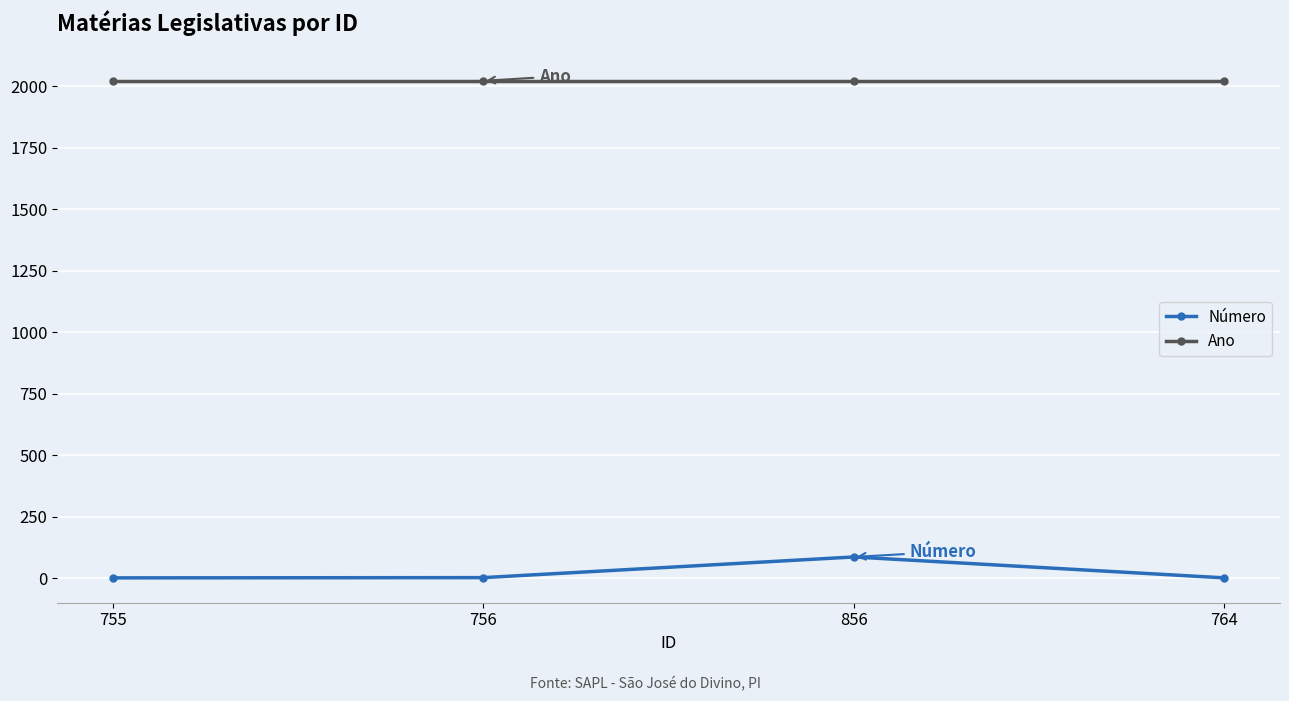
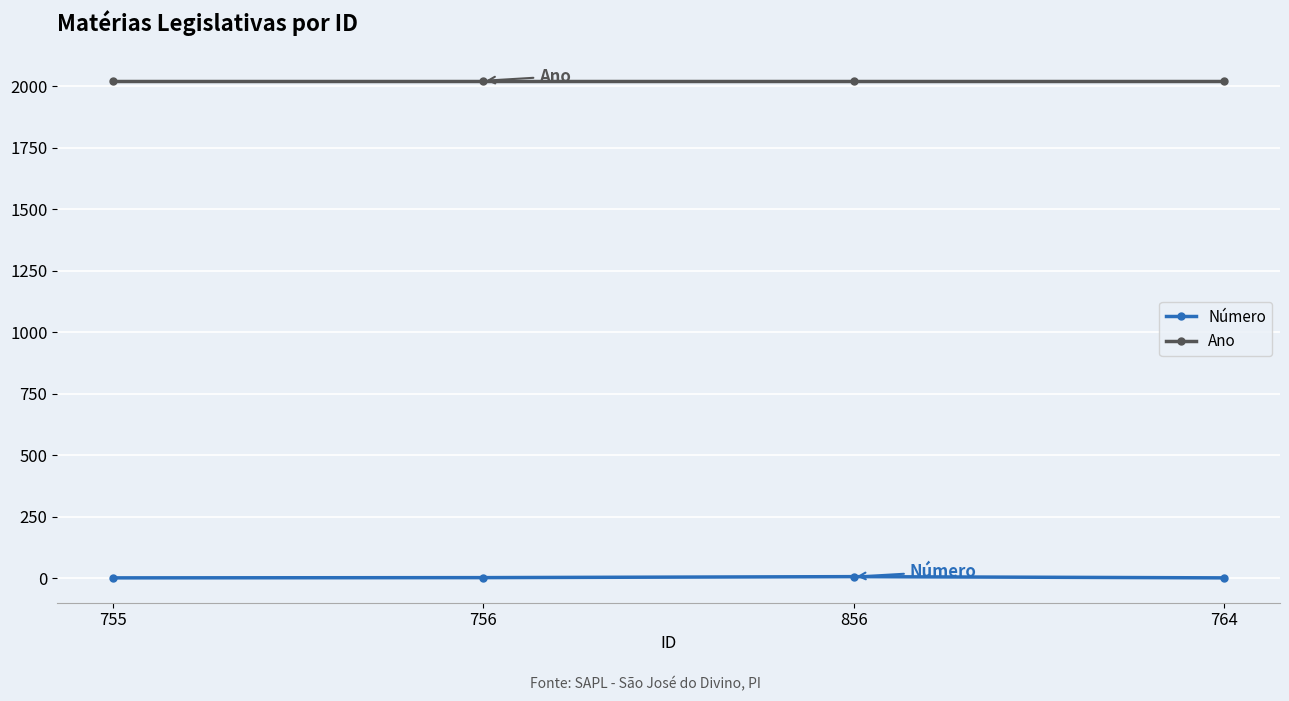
Número, 856: 90 -> 10
